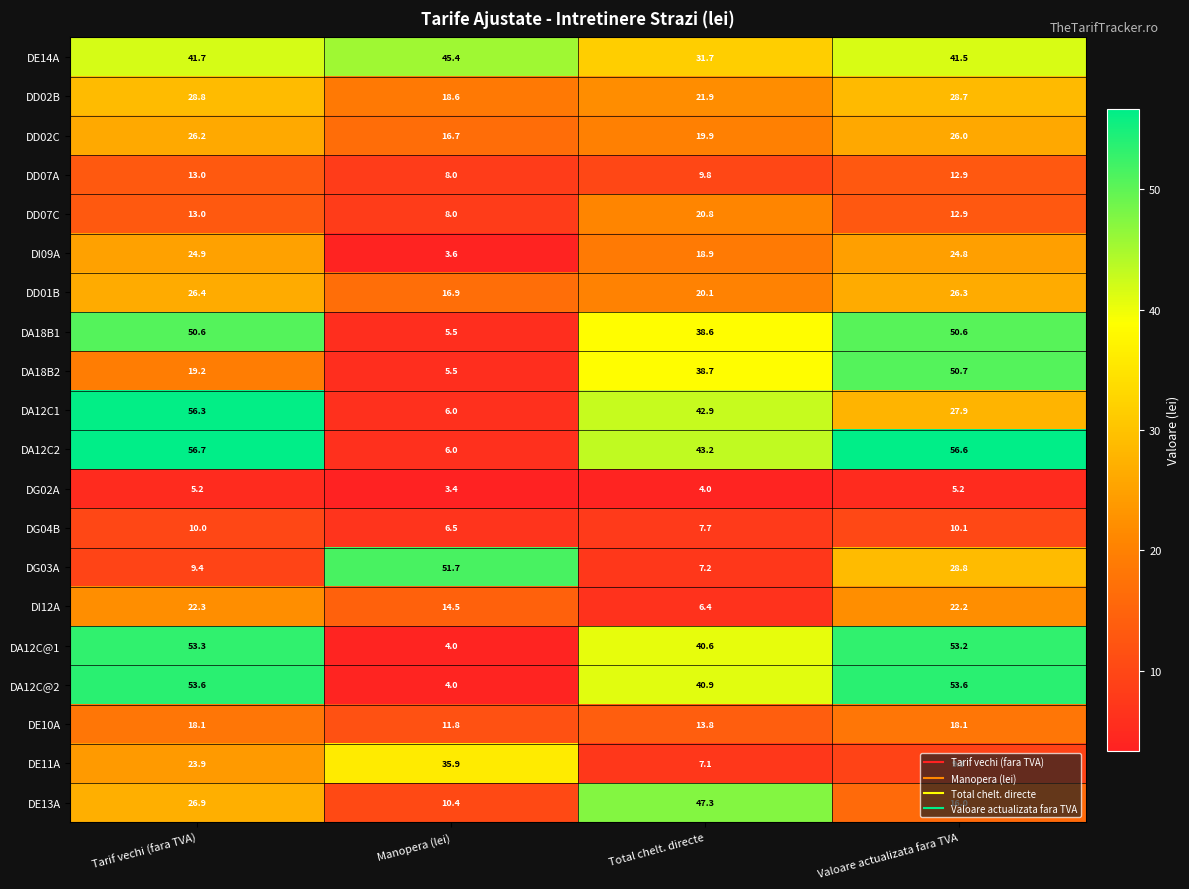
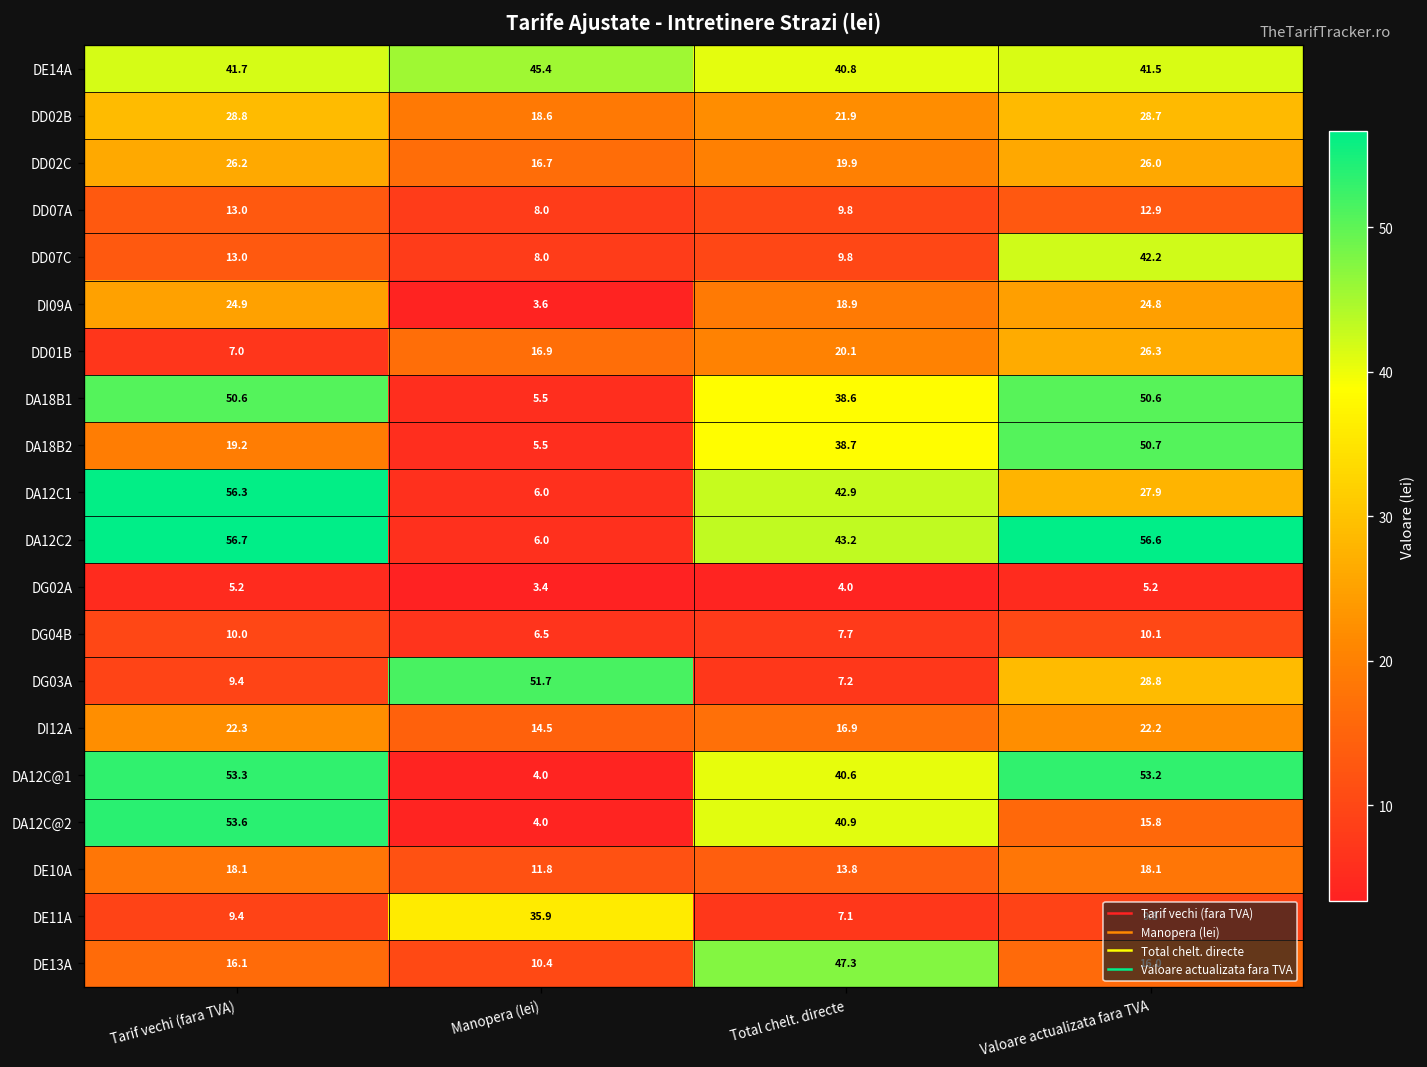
DE14A, Total chelt. directe: 31.7 -> 40.8
DD07C, Total chelt. directe: 20.8 -> 9.8
DD07C, Valoare actualizata fara TVA: 12.9 -> 42.2
DD01B, Tarif vechi (fara TVA): 26.4 -> 7.0
DI12A, Total chelt. directe: 6.4 -> 16.9
DA12C@2, Valoare actualizata fara TVA: 53.6 -> 15.8
DE11A, Tarif vechi (fara TVA): 23.9 -> 9.4
DE13A, Tarif vechi (fara TVA): 26.9 -> 16.1
